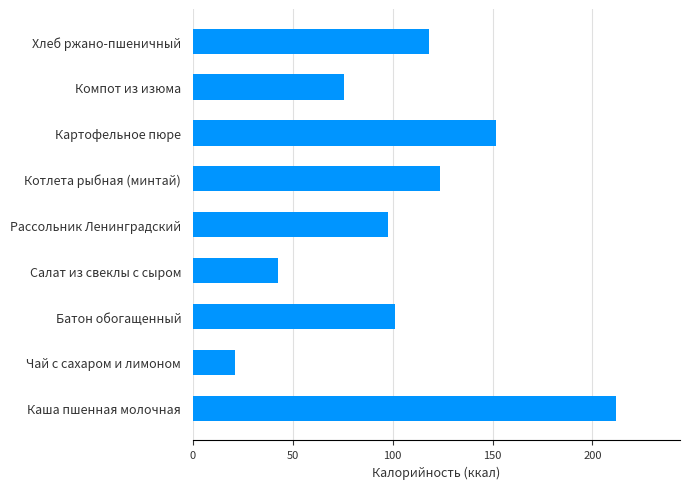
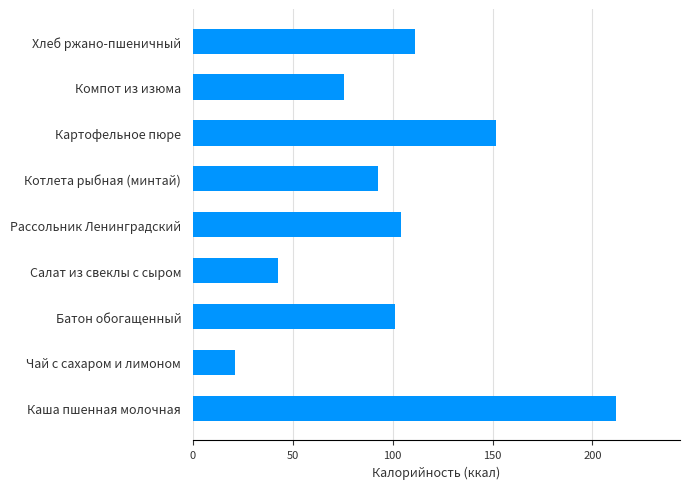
Хлеб ржано-пшеничный: 118 -> 111
Котлета рыбная (минтай): 124 -> 93
Рассольник Ленинградский: 98 -> 104
